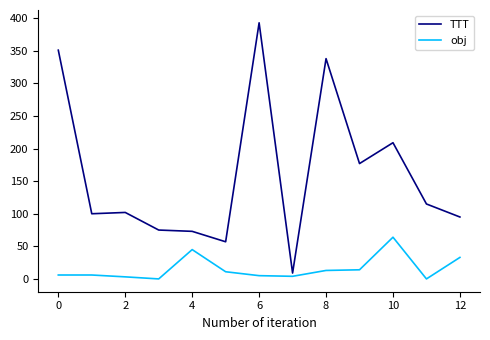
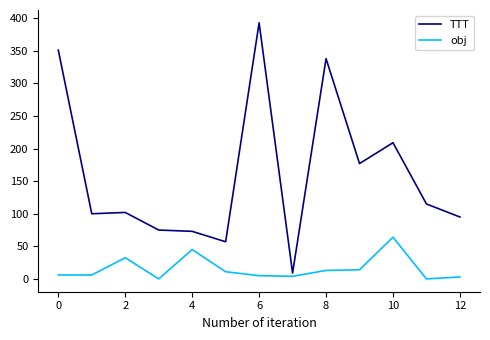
obj, 2: 0 -> 30
obj, 12: 30 -> 0
